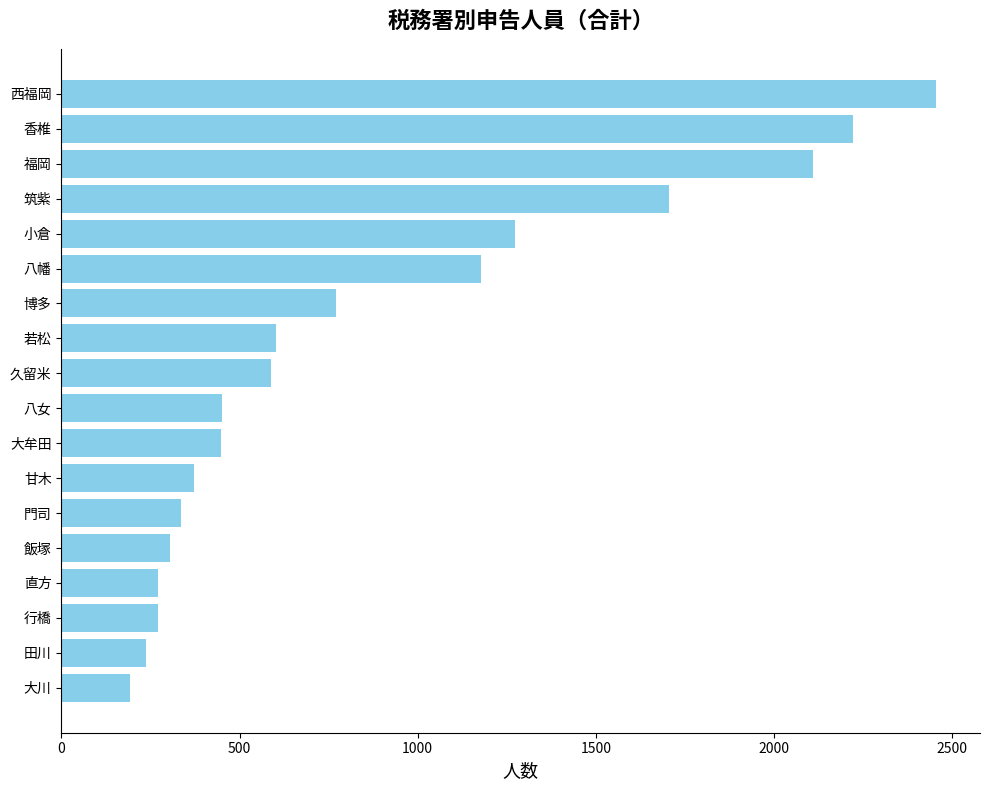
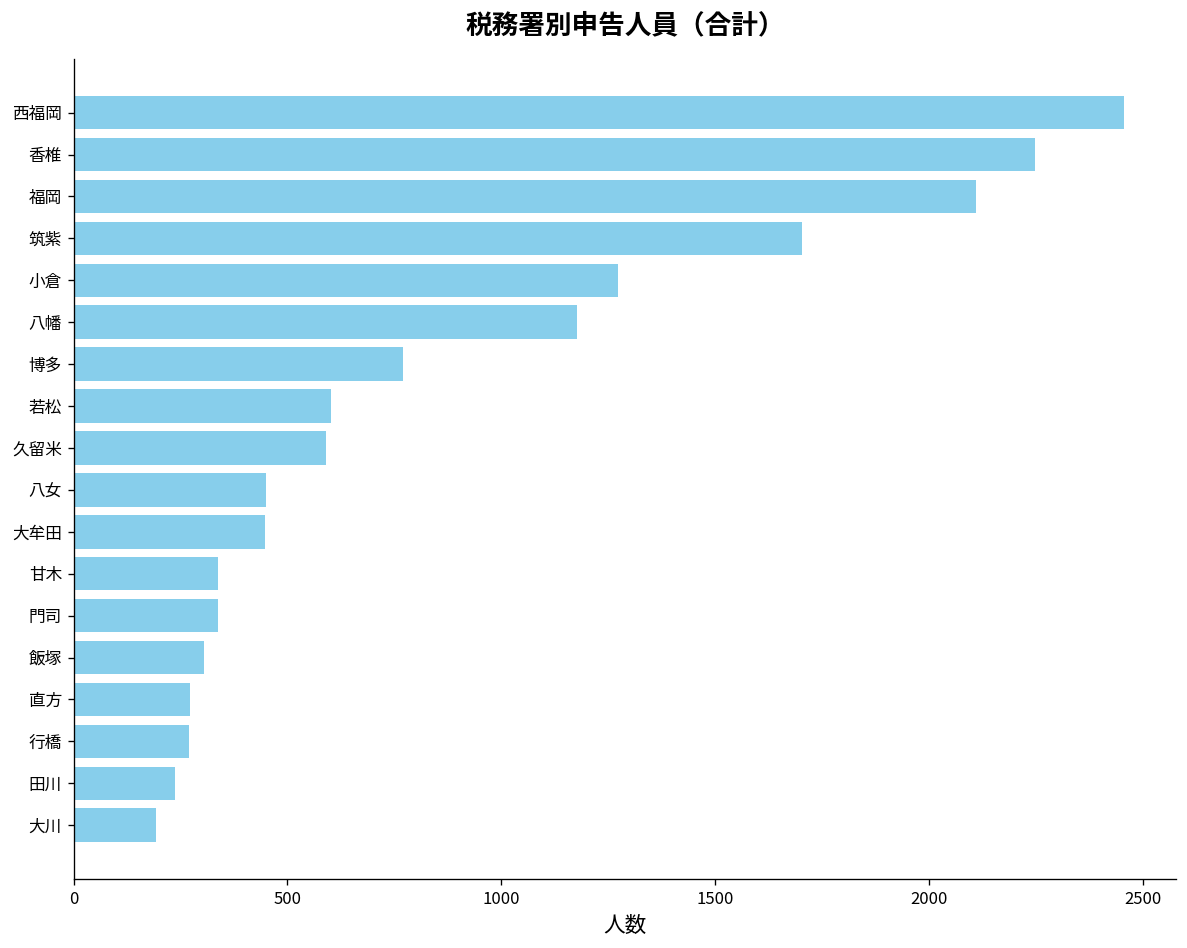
香椎: 2220 -> 2250
甘木: 370 -> 340
